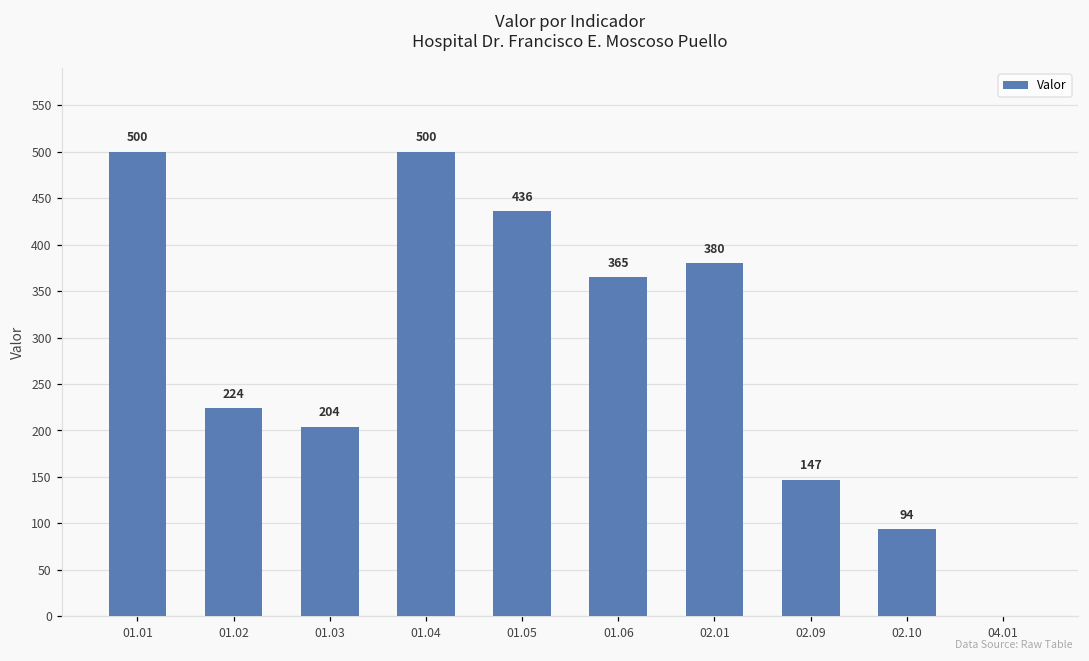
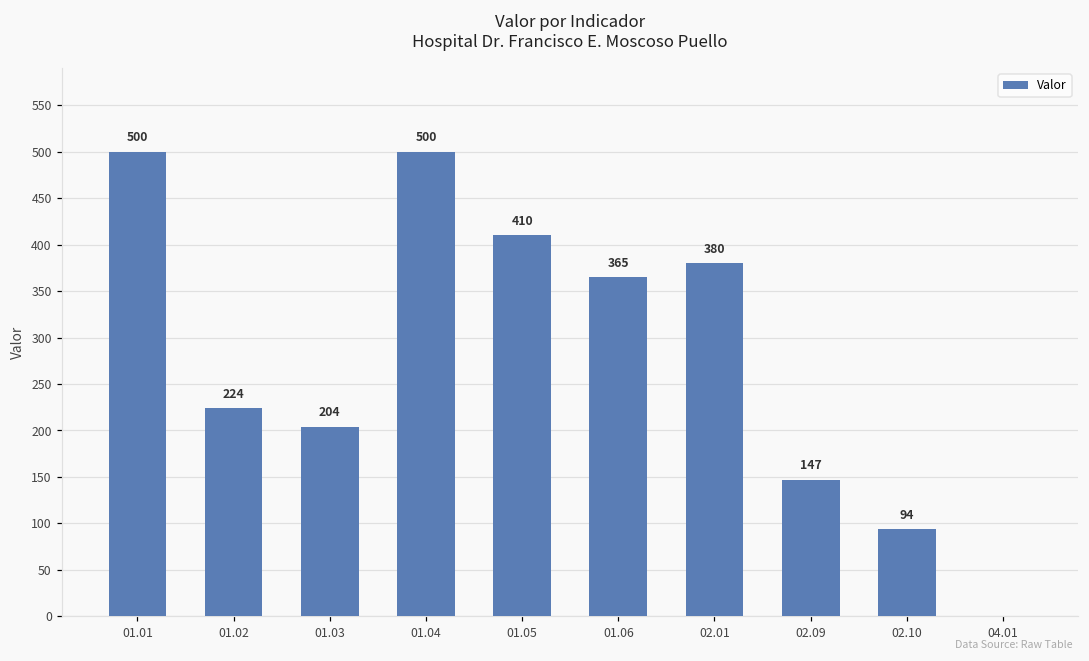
01.05: 436 -> 410
